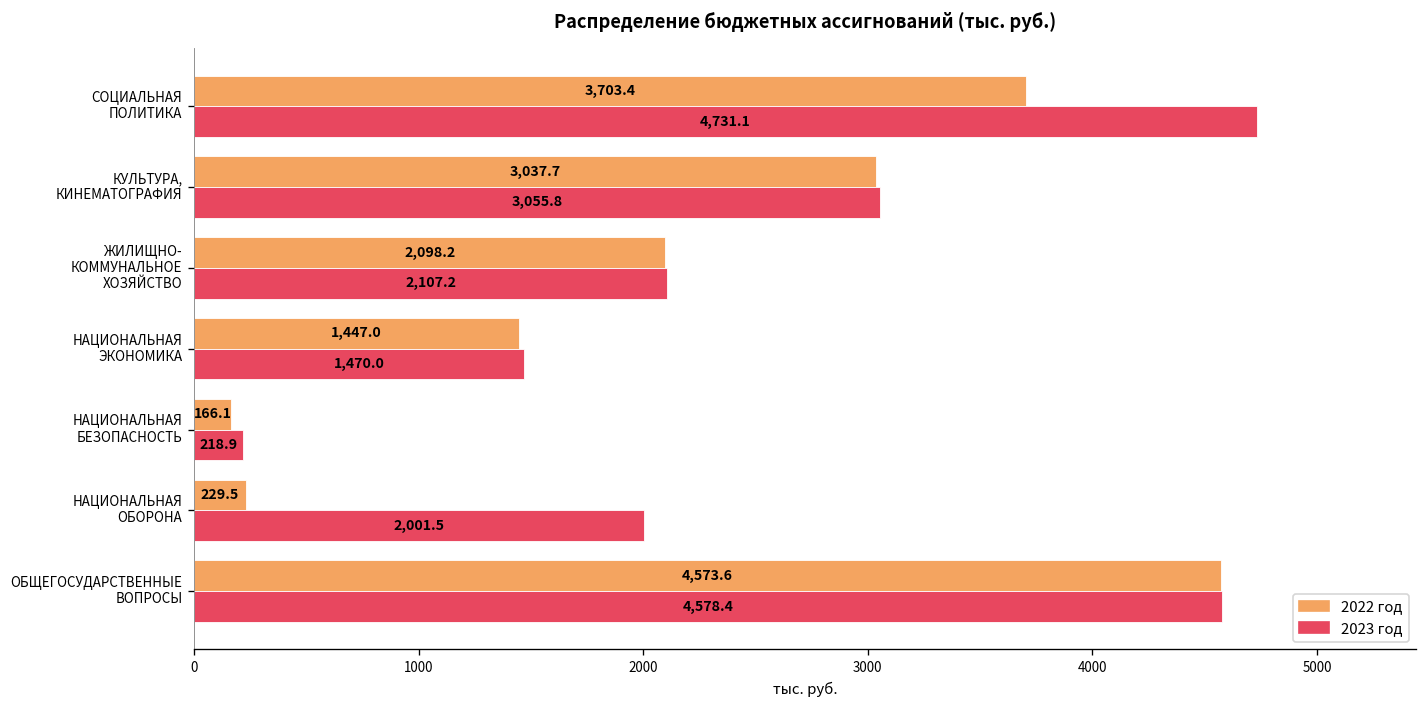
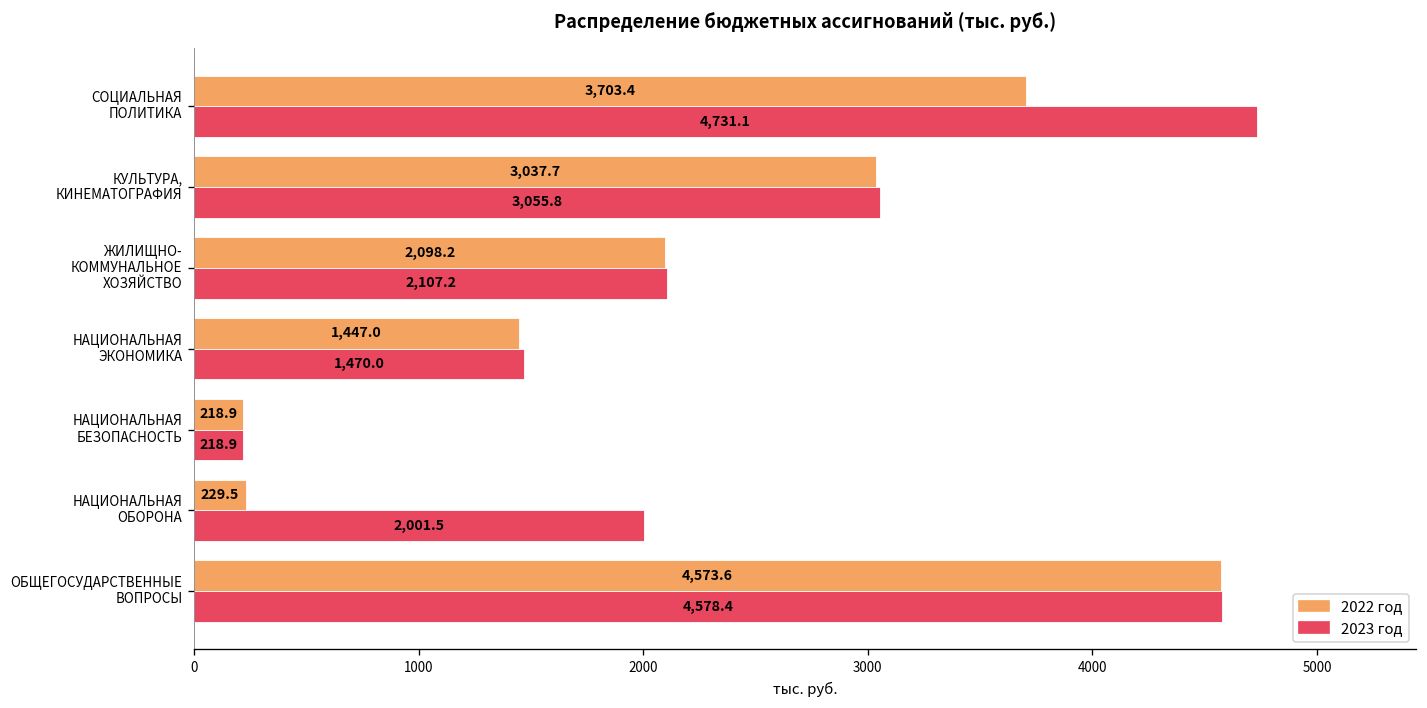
2022 год, НАЦИОНАЛЬНАЯ БЕЗОПАСНОСТЬ: 166.1 -> 218.9
